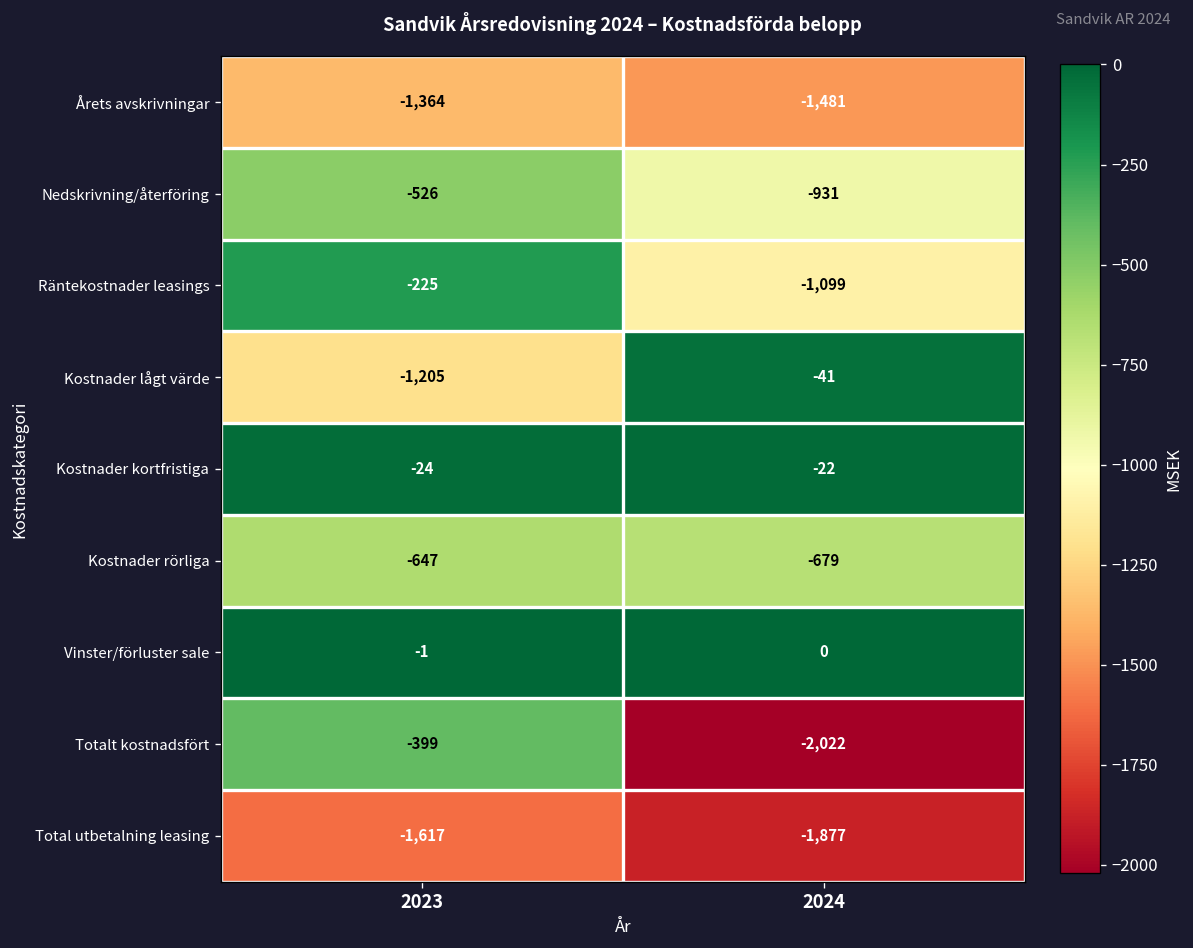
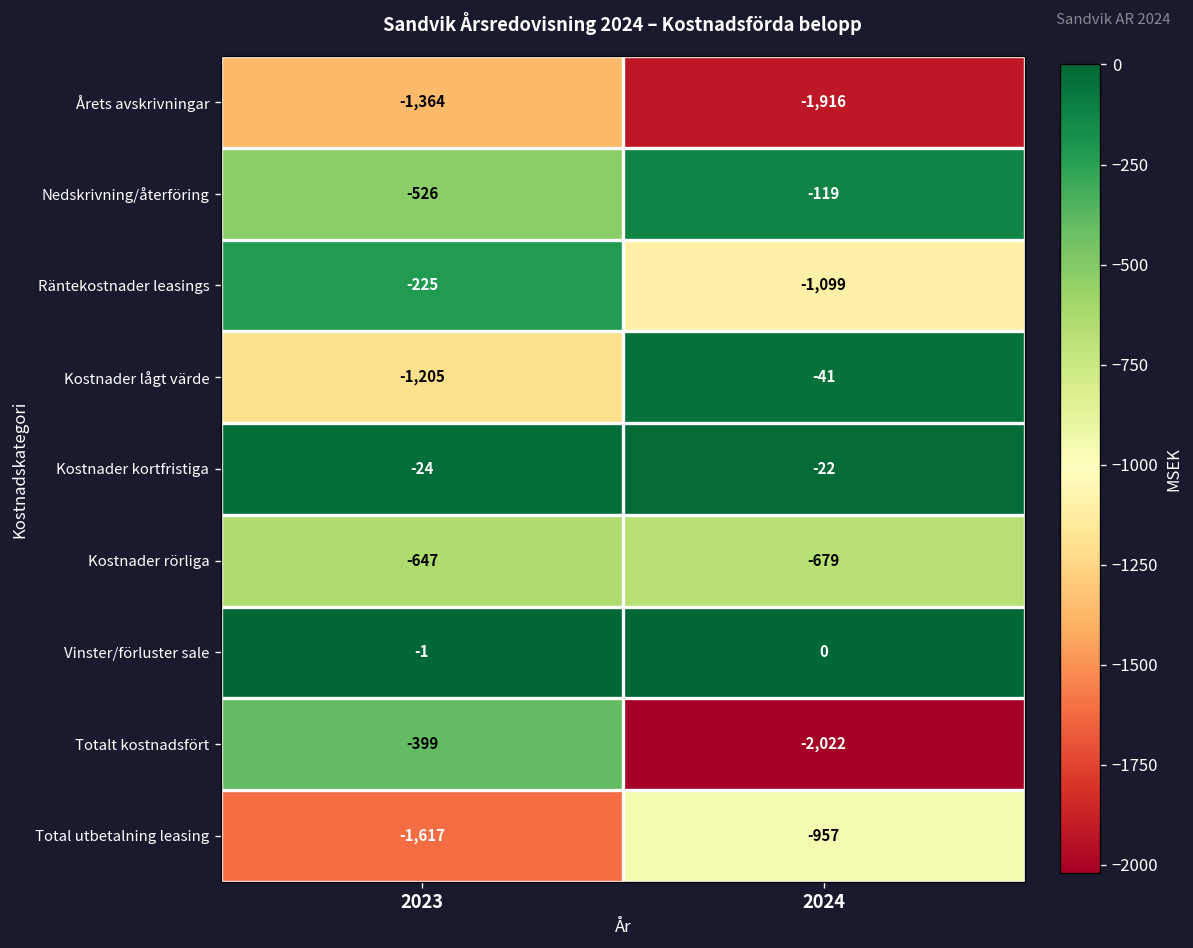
Årets avskrivningar, 2024: -1,481 -> -1,916
Nedskrivning/återföring, 2024: -931 -> -119
Total utbetalning leasing, 2024: -1,877 -> -957
